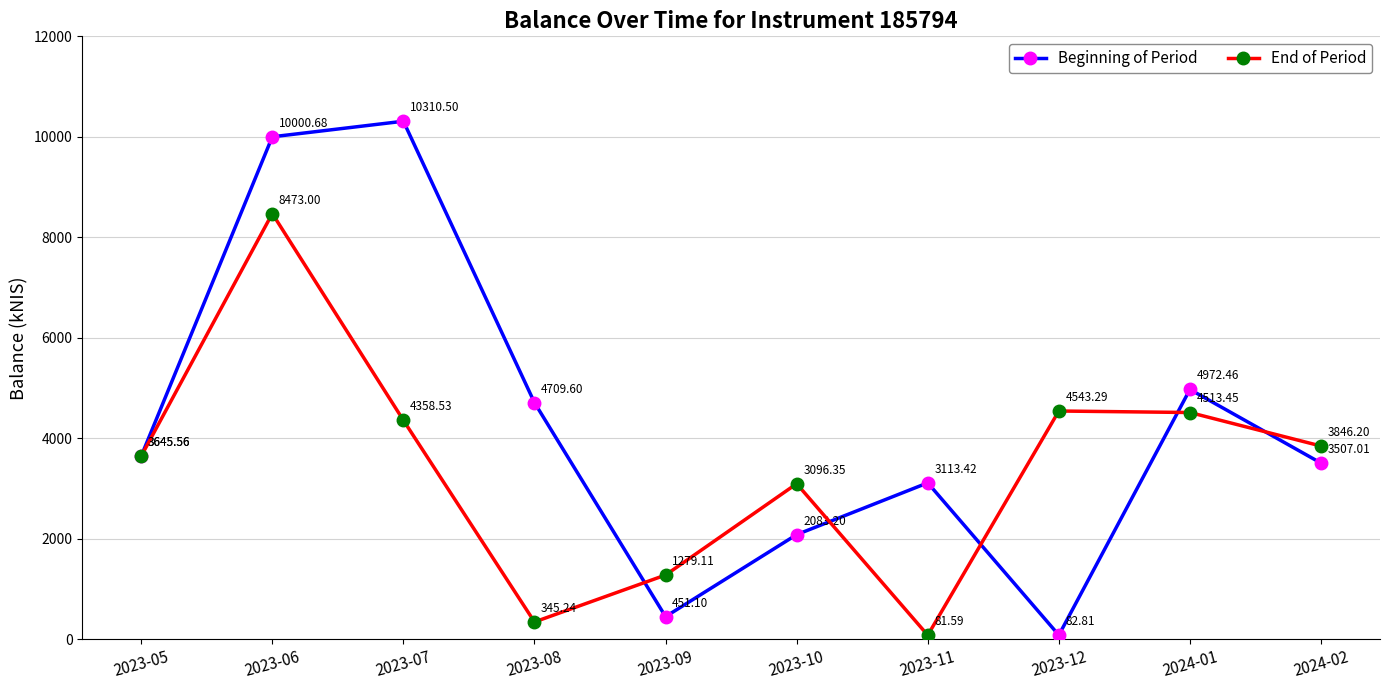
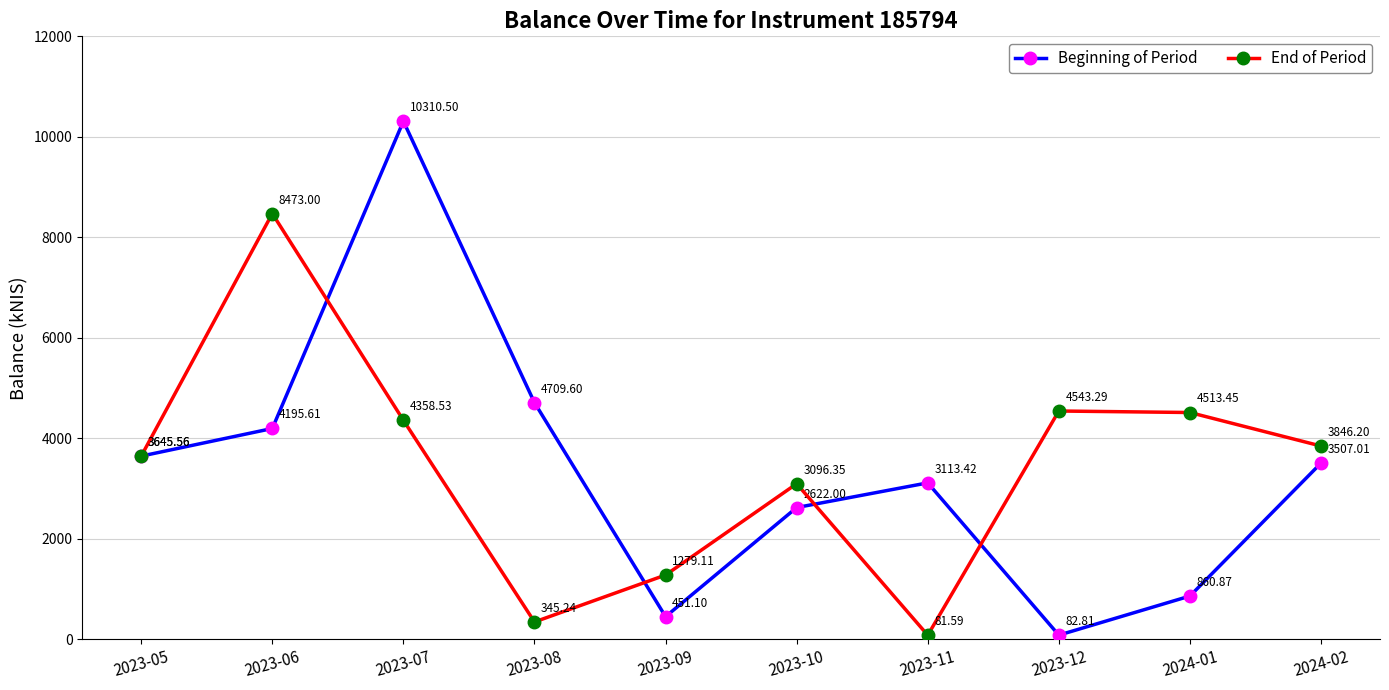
Beginning of Period, 2023-06: 10000.68 -> 4195.61
Beginning of Period, 2023-10: 2083.20 -> 2622.00
Beginning of Period, 2024-01: 4972.46 -> 860.87
